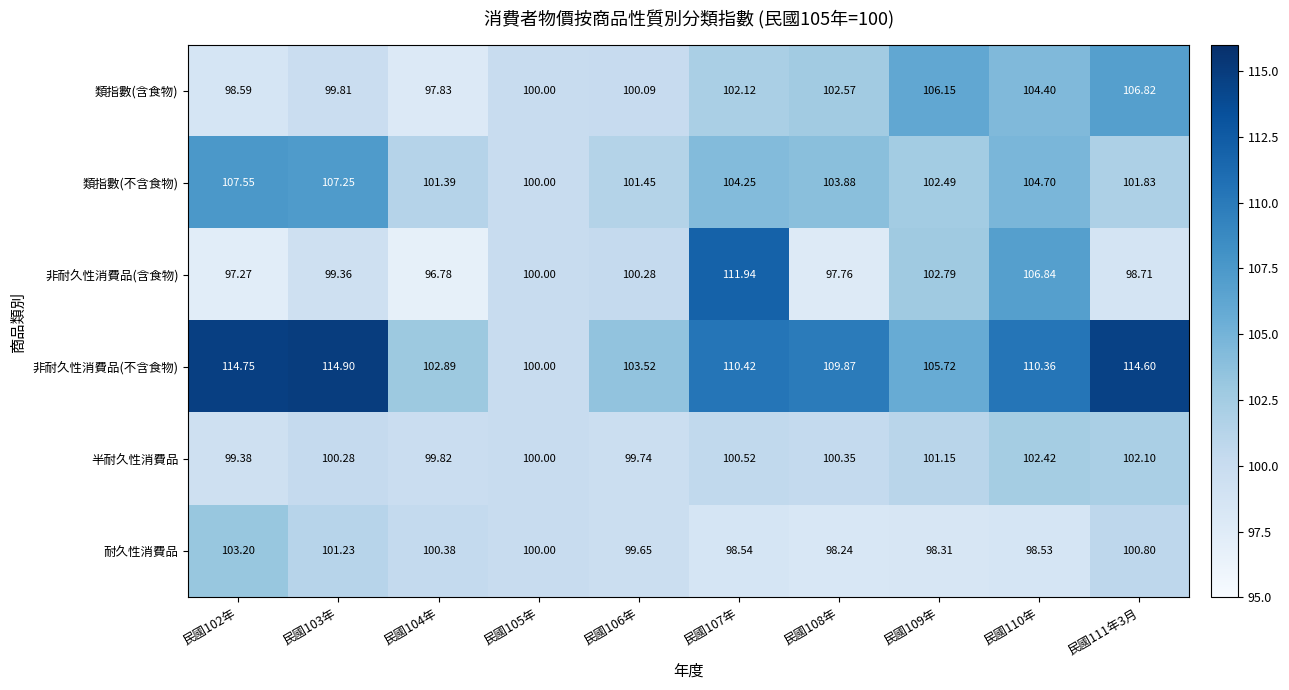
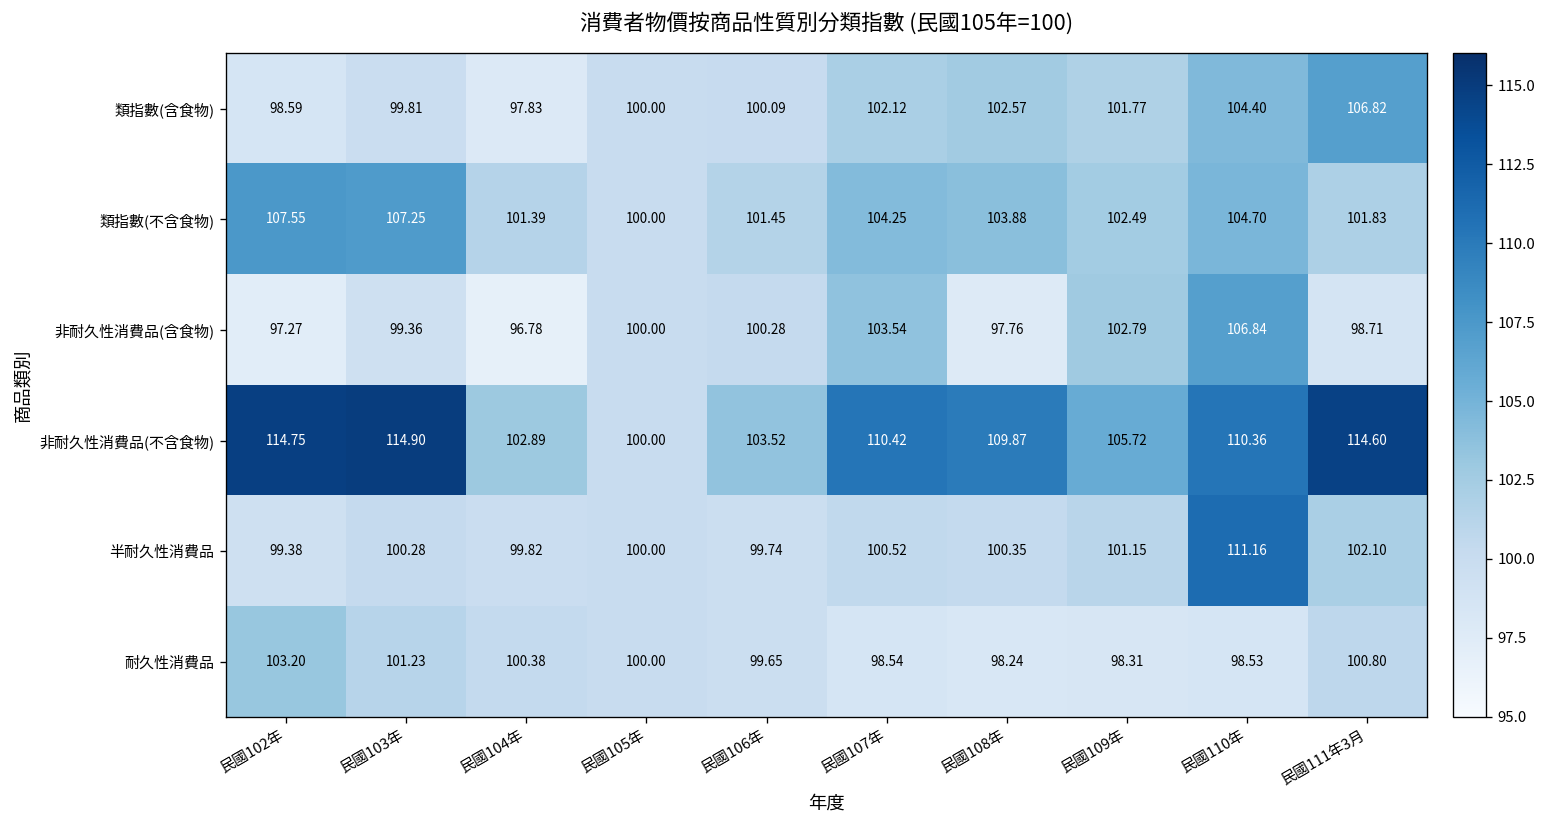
類指數(含食物), 民國109年: 106.15 -> 101.77
非耐久性消費品(含食物), 民國107年: 111.94 -> 103.54
半耐久性消費品, 民國110年: 102.42 -> 111.16
